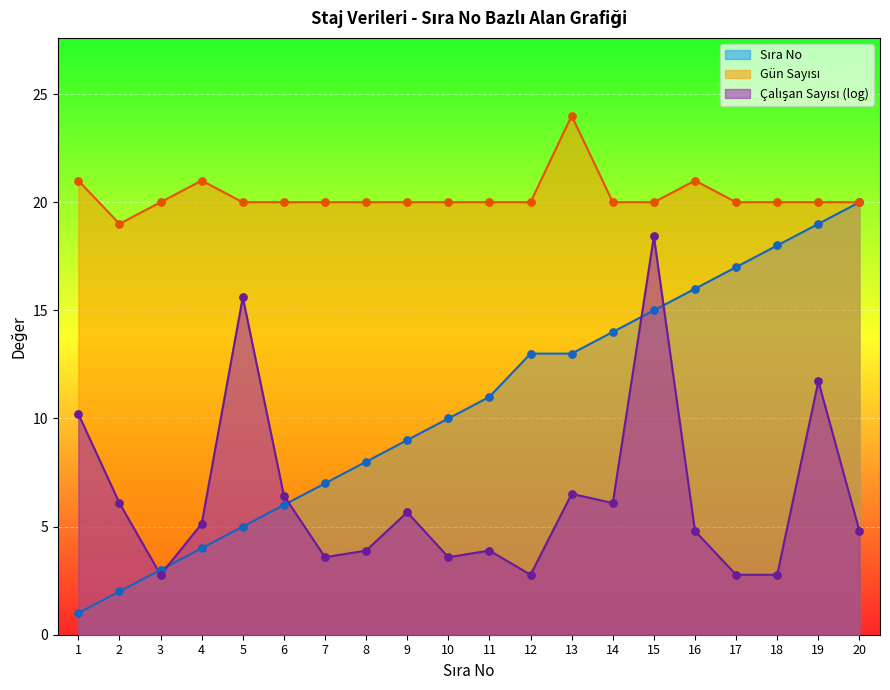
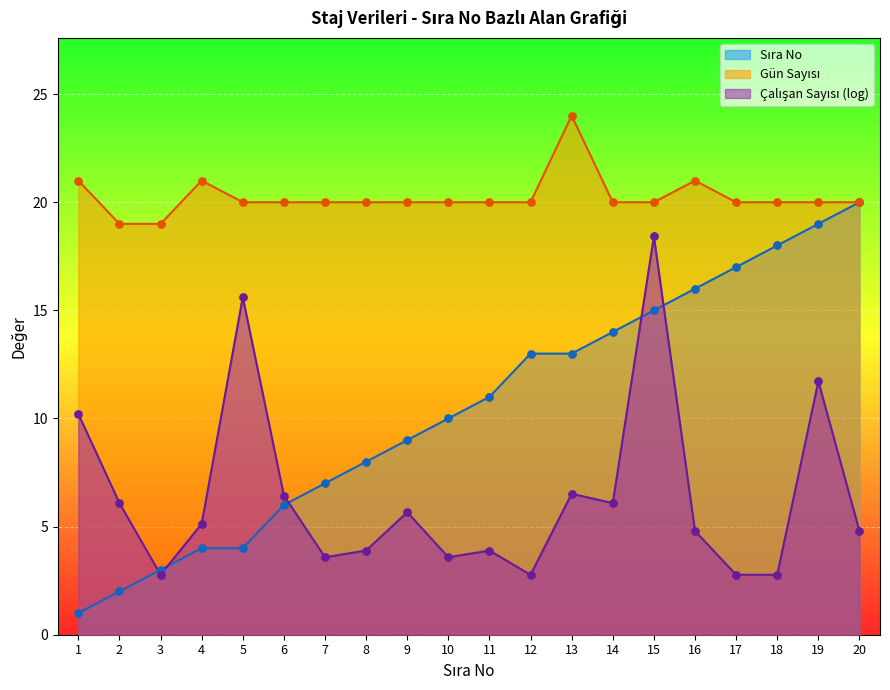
Gün Sayısı, 3: 20 -> 19
Sıra No, 5: 5 -> 4
